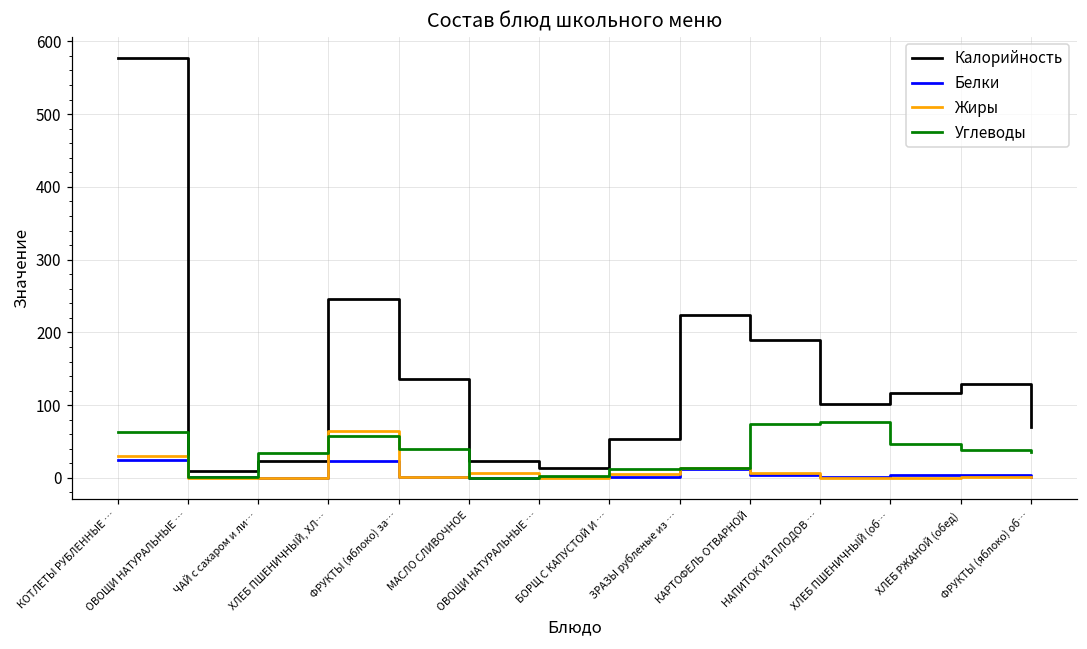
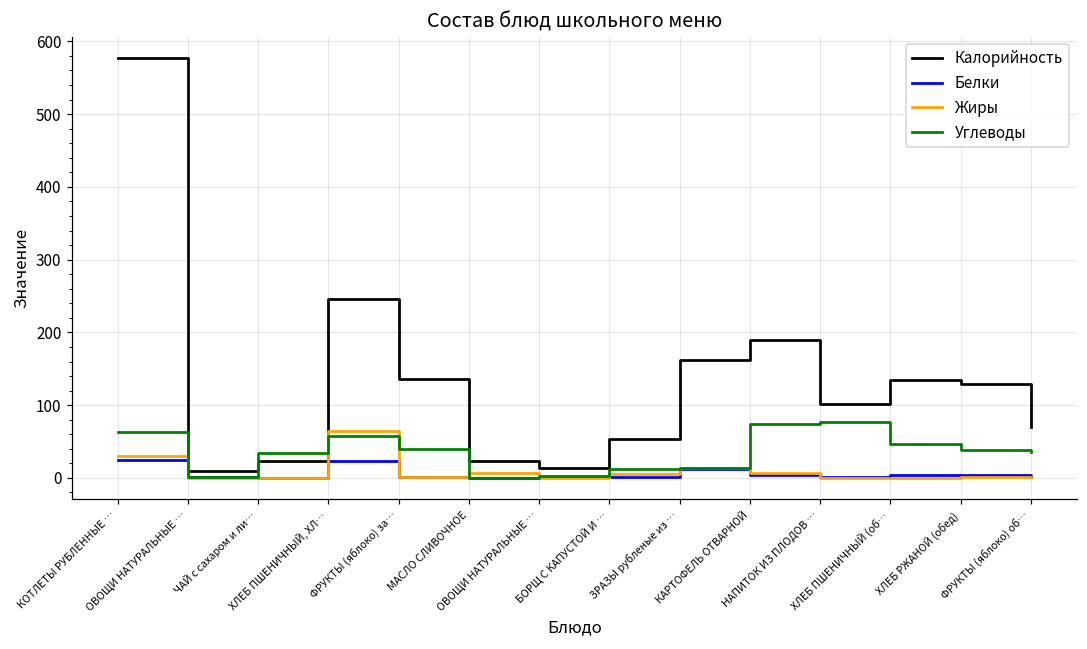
Калорийность, ЗРАЗЫ рубленые из …: 220 -> 160
Калорийность, ХЛЕБ ПШЕНИЧНЫЙ (об…: 120 -> 140
